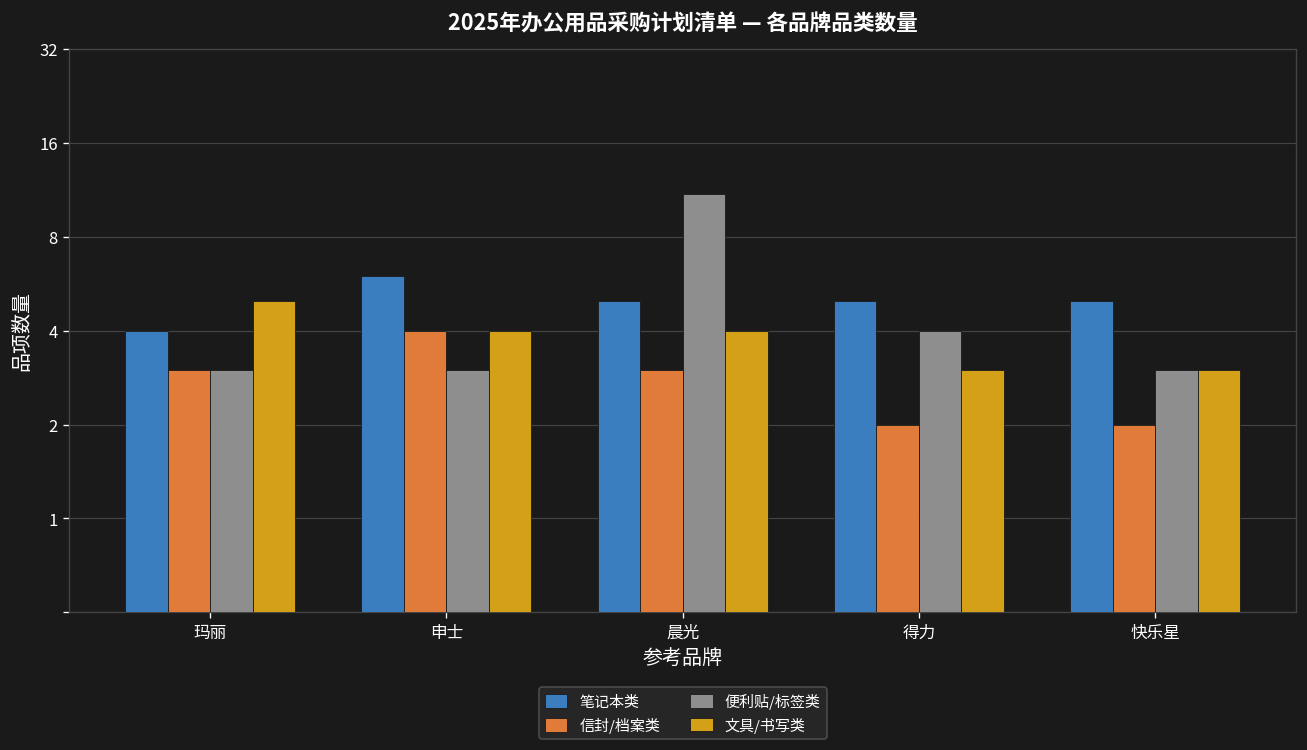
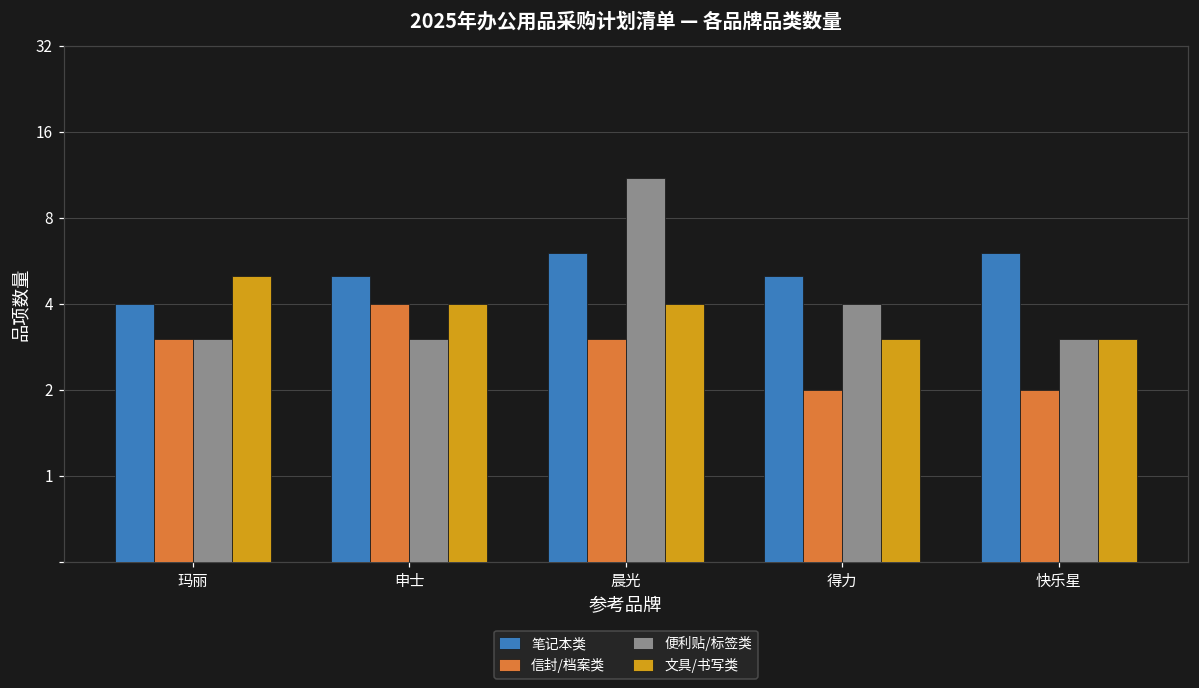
笔记本类, 申士: 6 -> 5
笔记本类, 晨光: 5 -> 6
笔记本类, 快乐星: 5 -> 6
